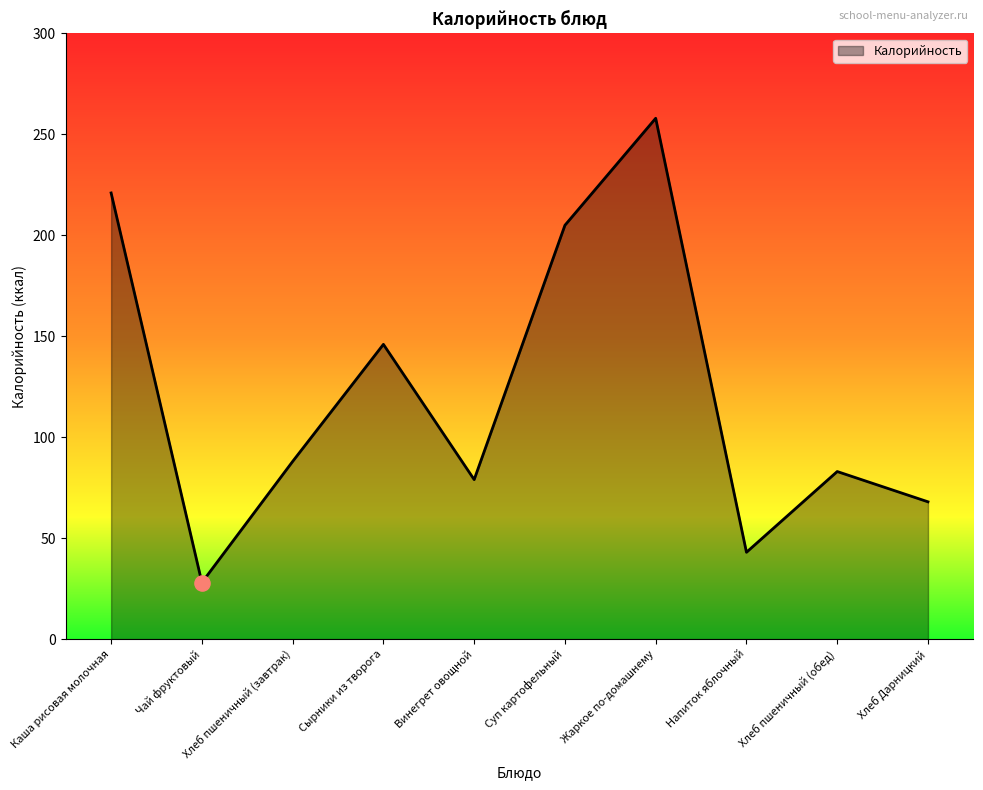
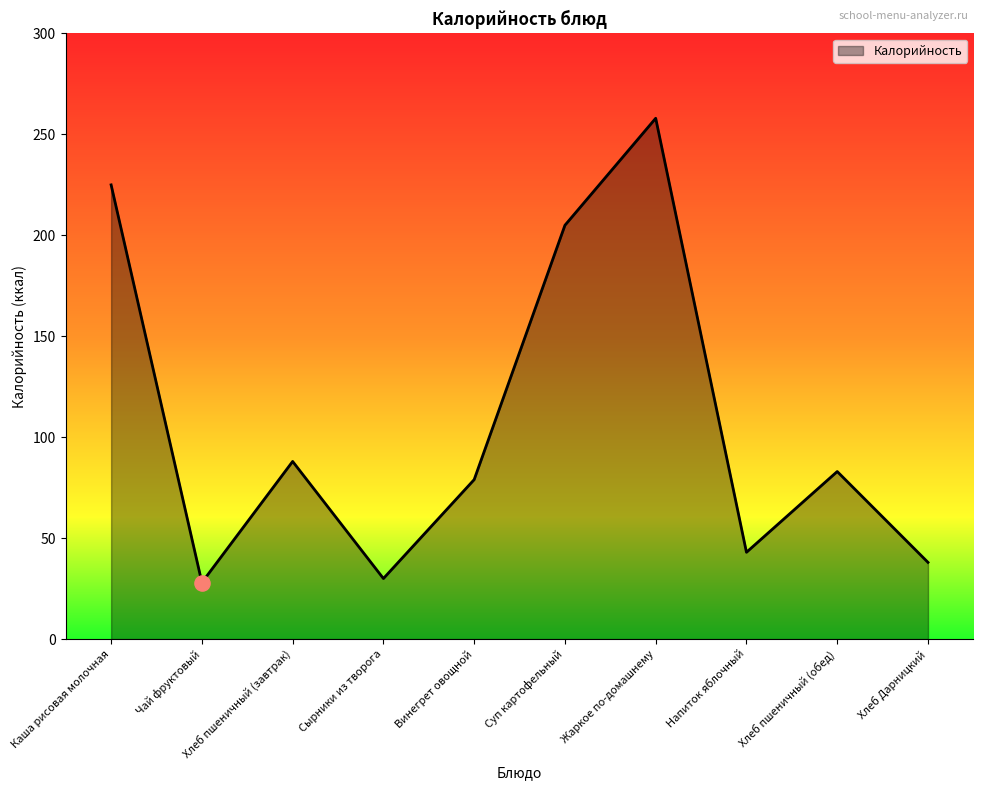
Калорийность, Каша рисовая молочная: 221 -> 225
Калорийность, Сырники из творога: 146 -> 30
Калорийность, Хлеб Дарницкий: 68 -> 38
